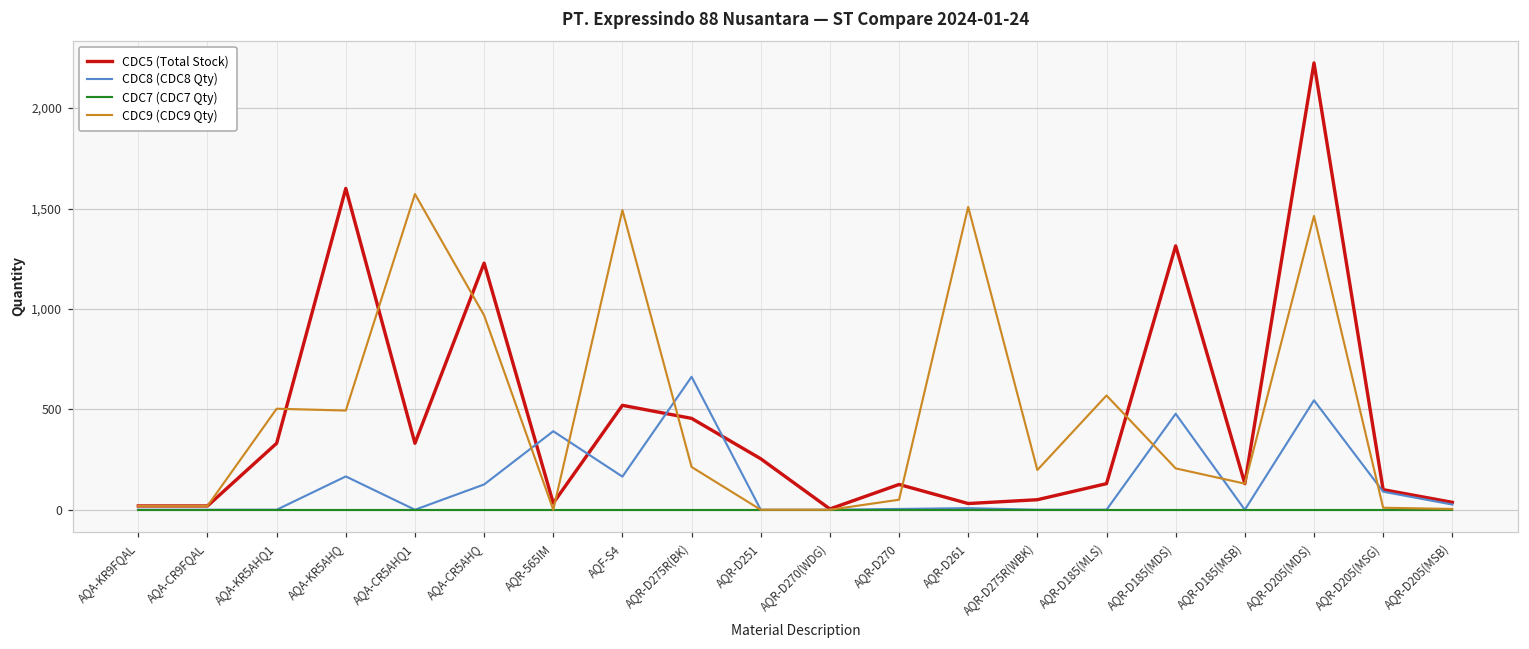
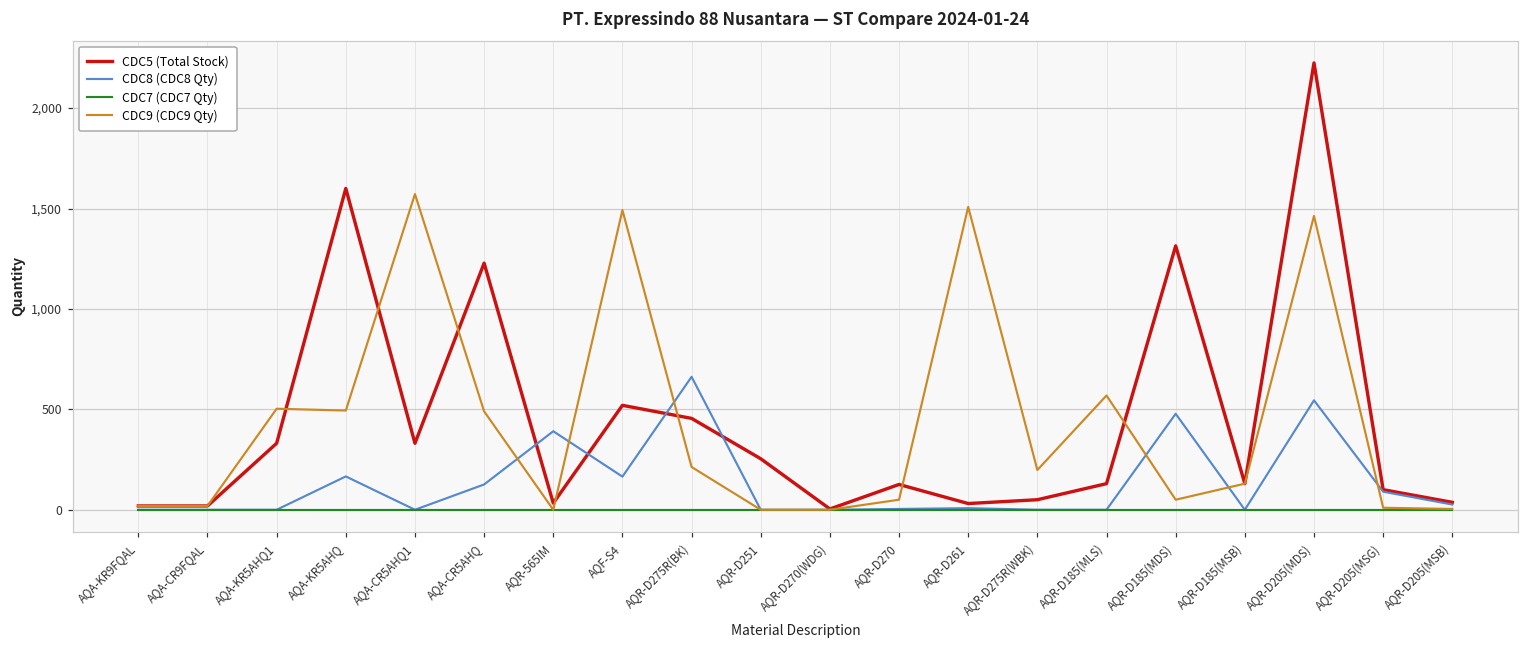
CDC9 (CDC9 Qty), AQA-CR5AHQ: 970 -> 490
CDC9 (CDC9 Qty), AQR-D185(MDS): 210 -> 50
